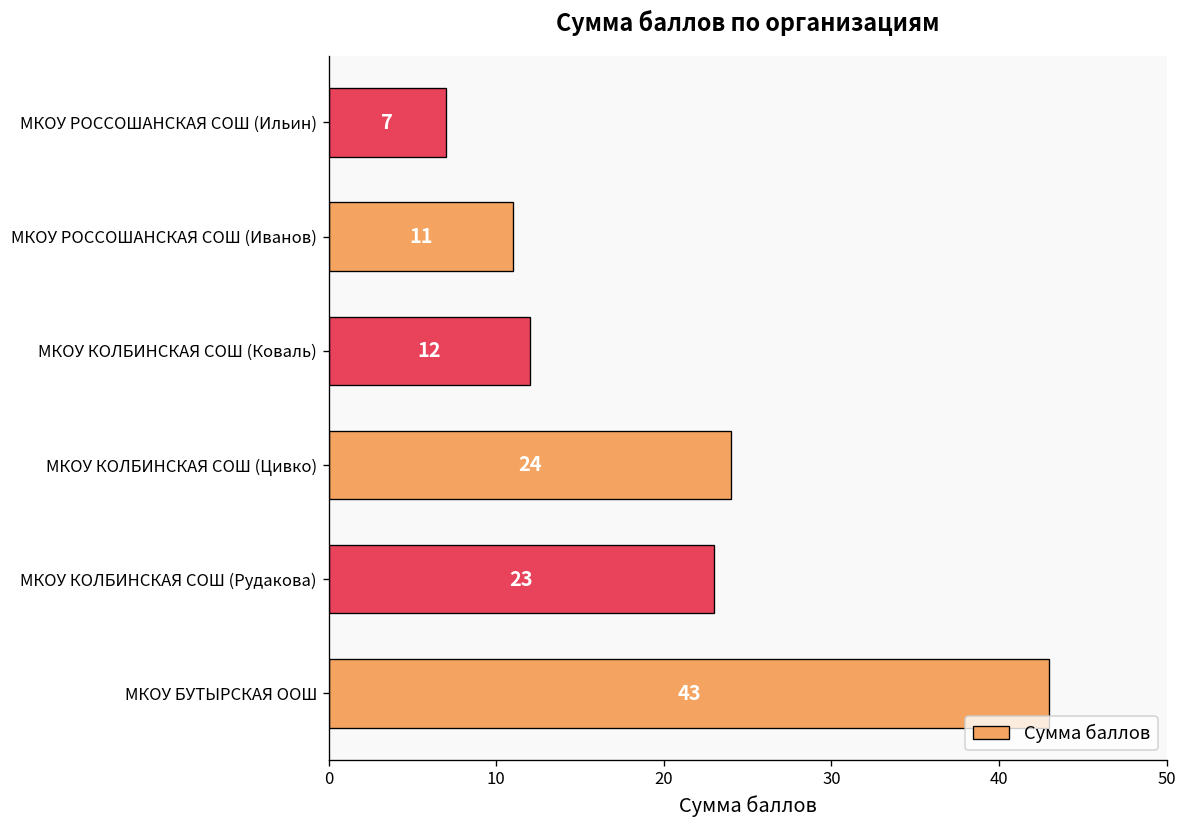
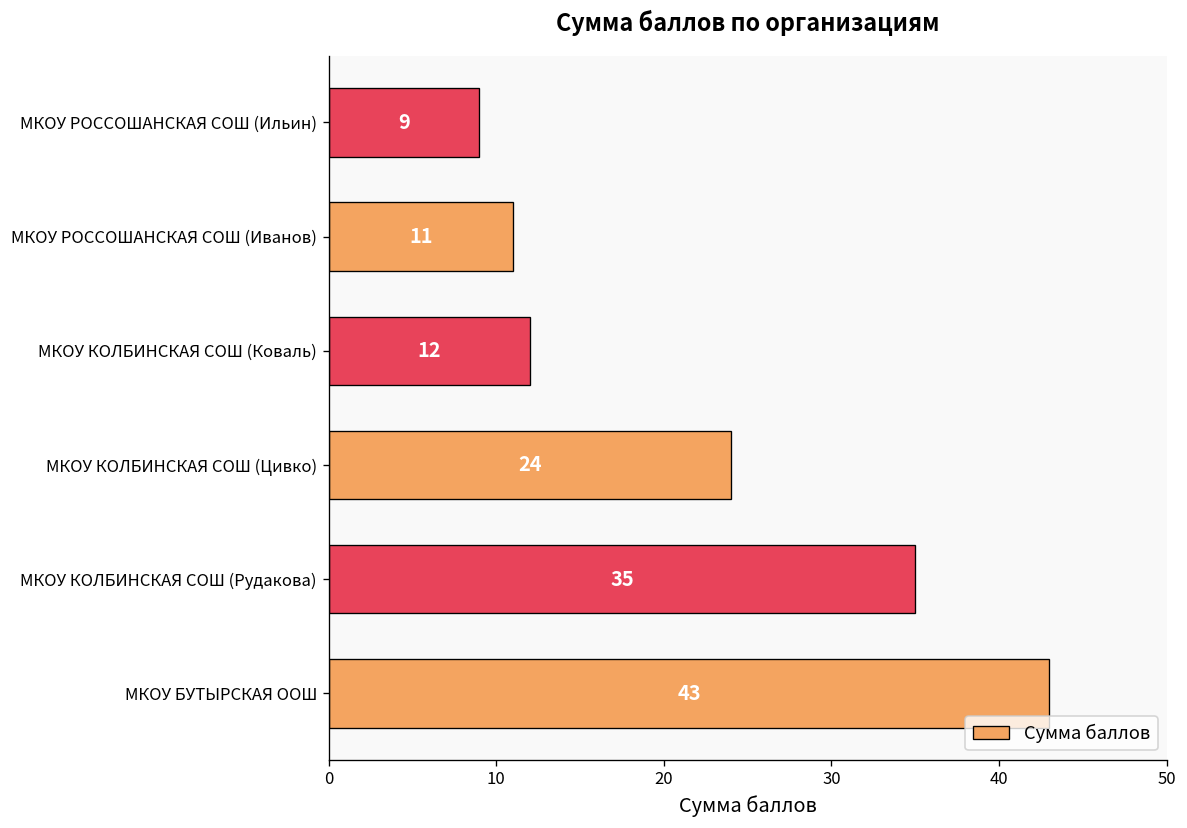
МКОУ РОССОШАНСКАЯ СОШ (Ильин): 7 -> 9
МКОУ КОЛБИНСКАЯ СОШ (Рудакова): 23 -> 35
